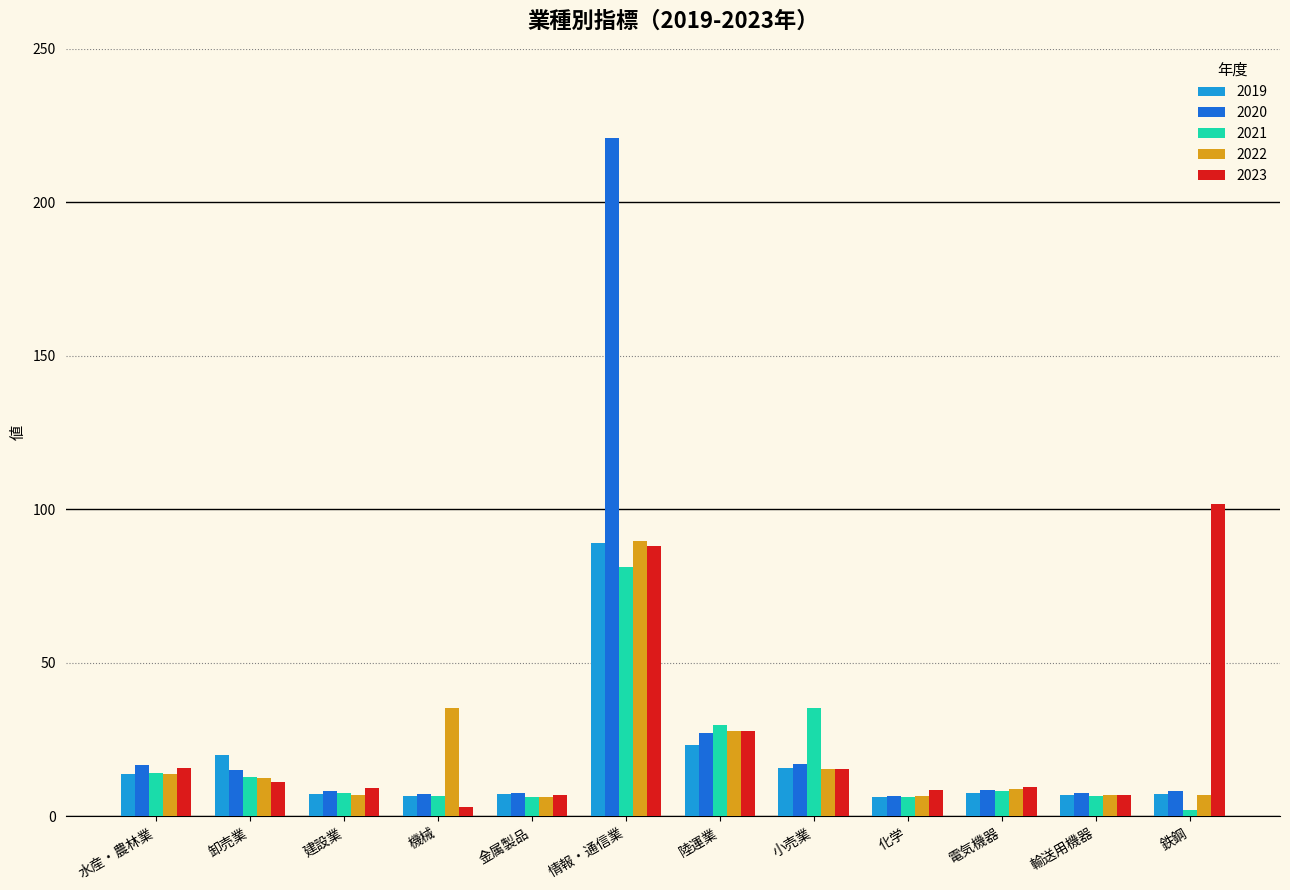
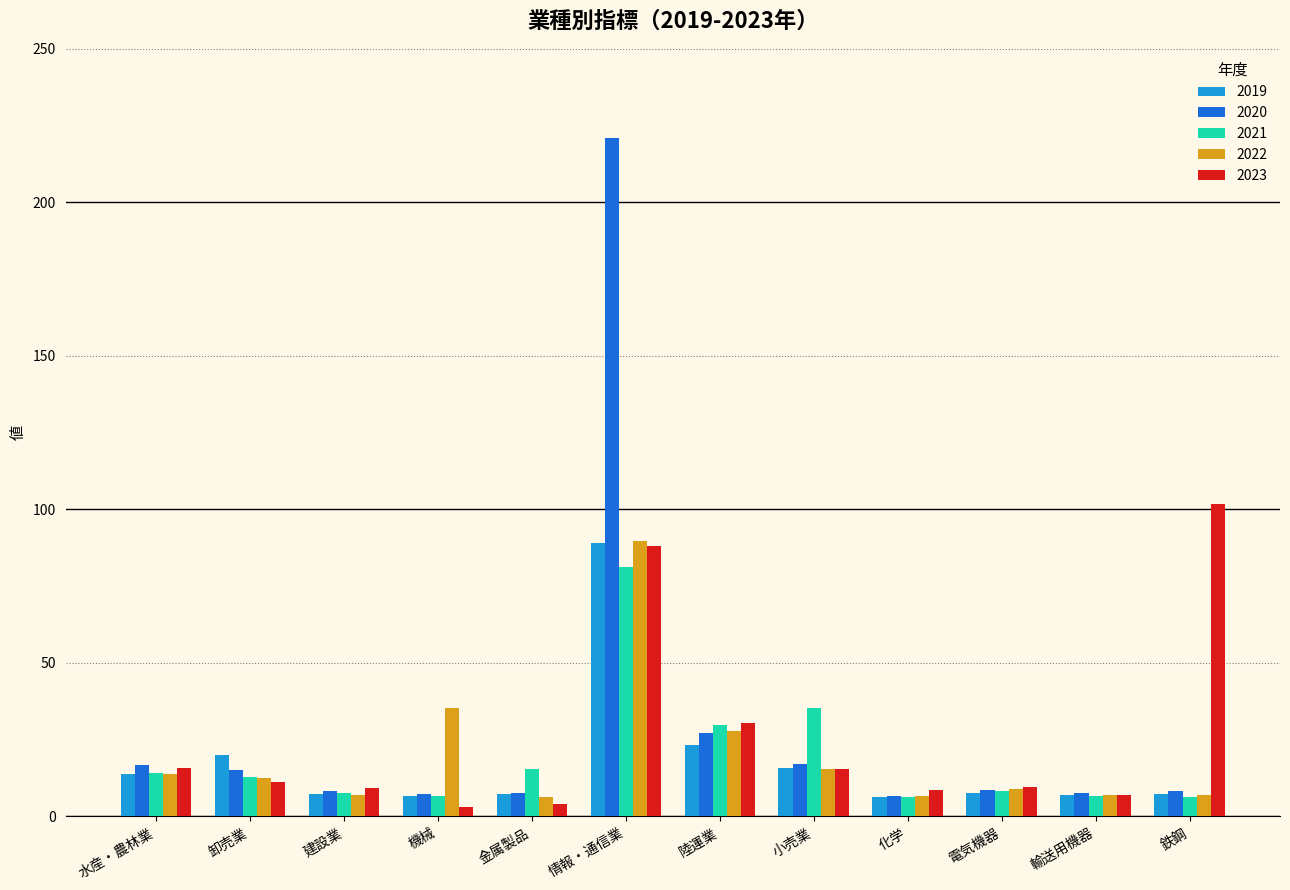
2021, 金属製品: 7 -> 16
2023, 金属製品: 7 -> 4
2023, 陸運業: 28 -> 31
2021, 鉄鋼: 2 -> 6
